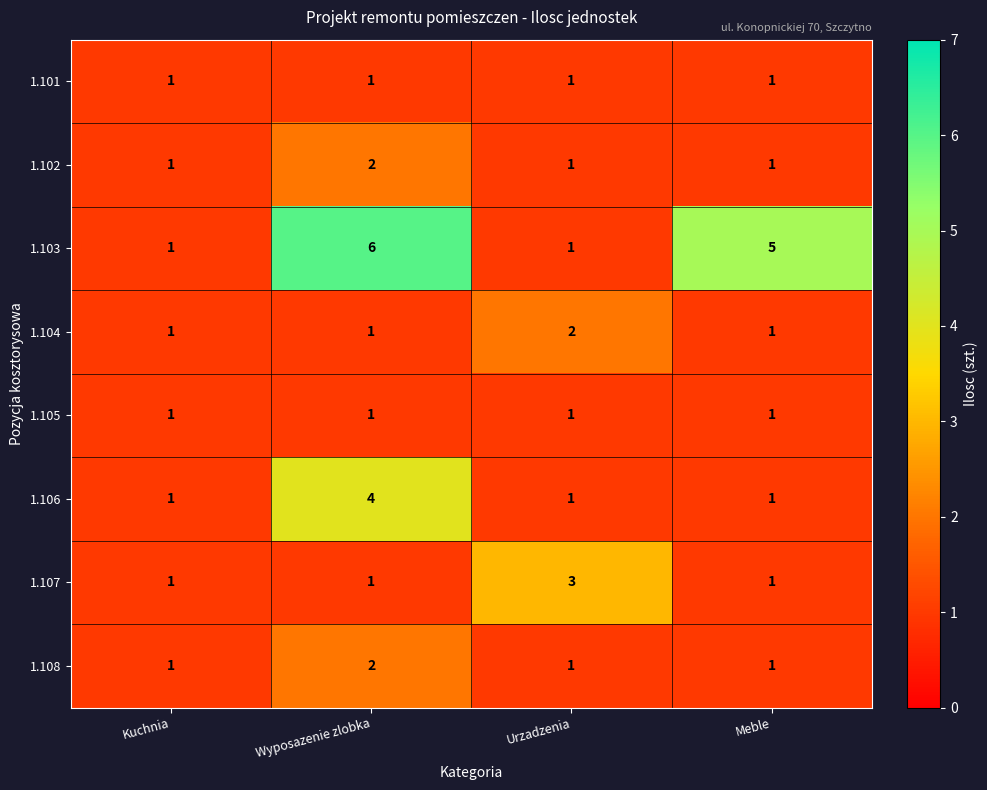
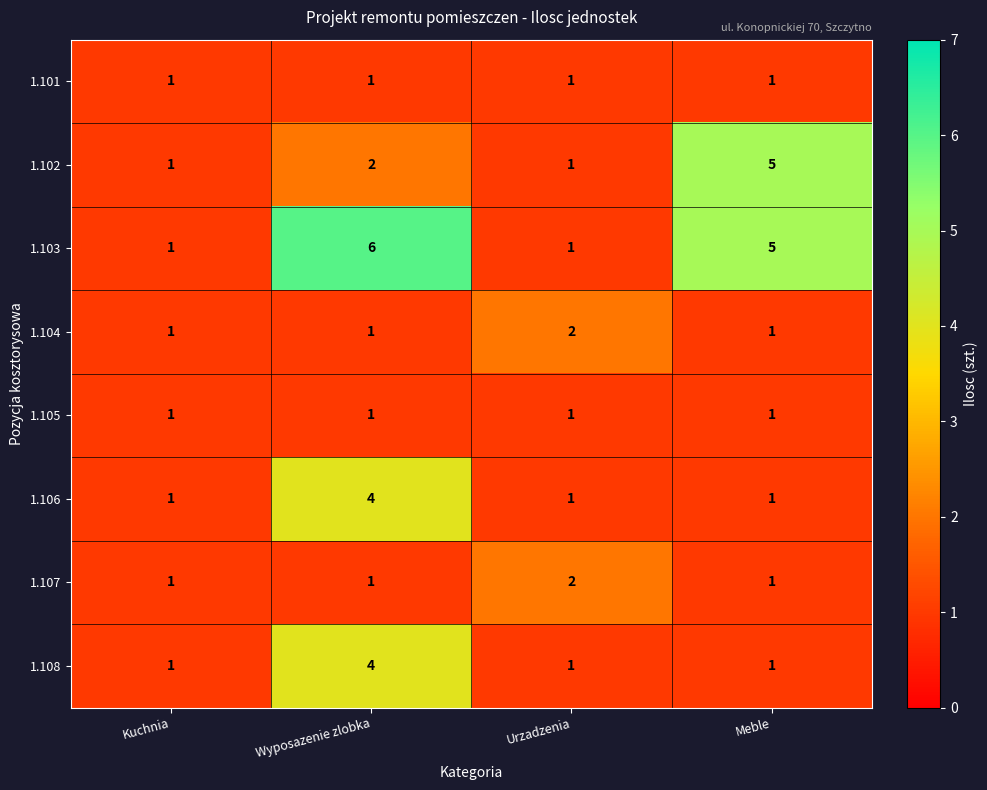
1.102, Meble: 1 -> 5
1.107, Urzadzenia: 3 -> 2
1.108, Wyposazenie zlobka: 2 -> 4
